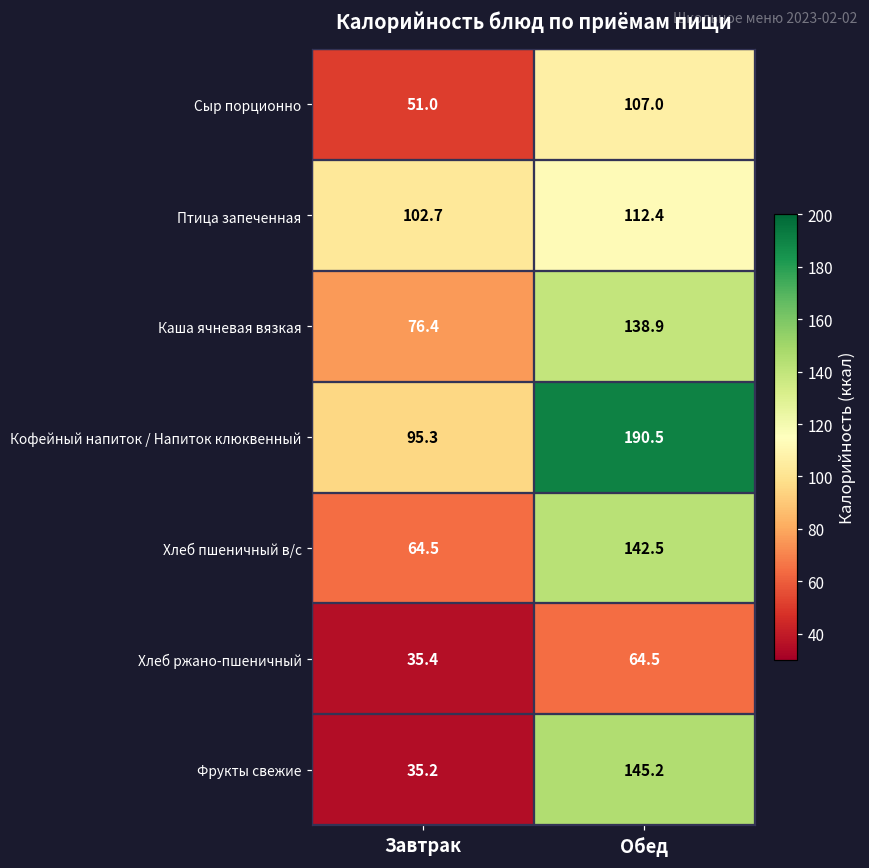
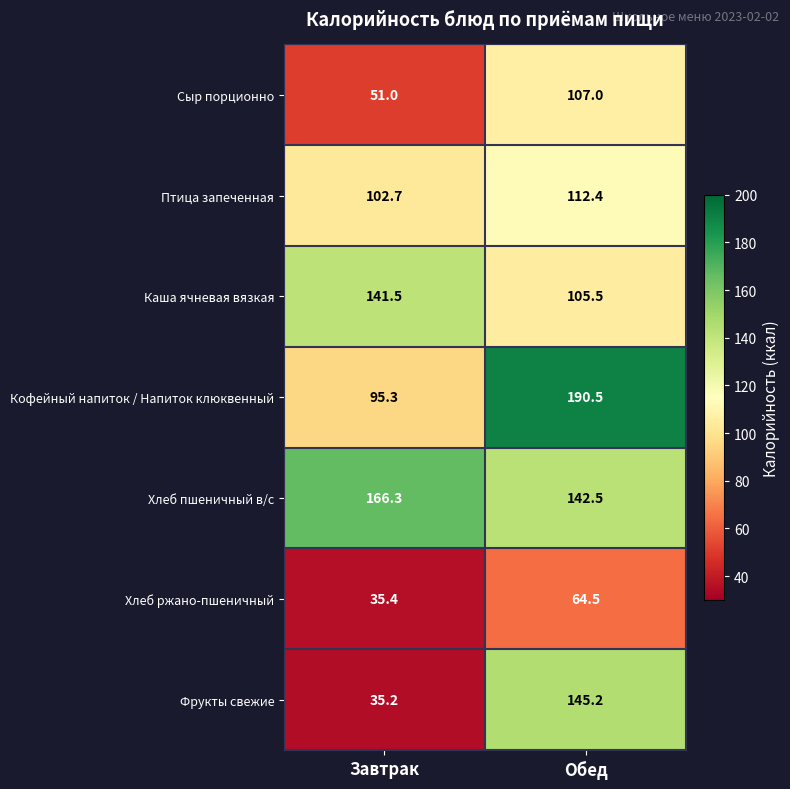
Каша ячневая вязкая, Завтрак: 76.4 -> 141.5
Каша ячневая вязкая, Обед: 138.9 -> 105.5
Хлеб пшеничный в/с, Завтрак: 64.5 -> 166.3
